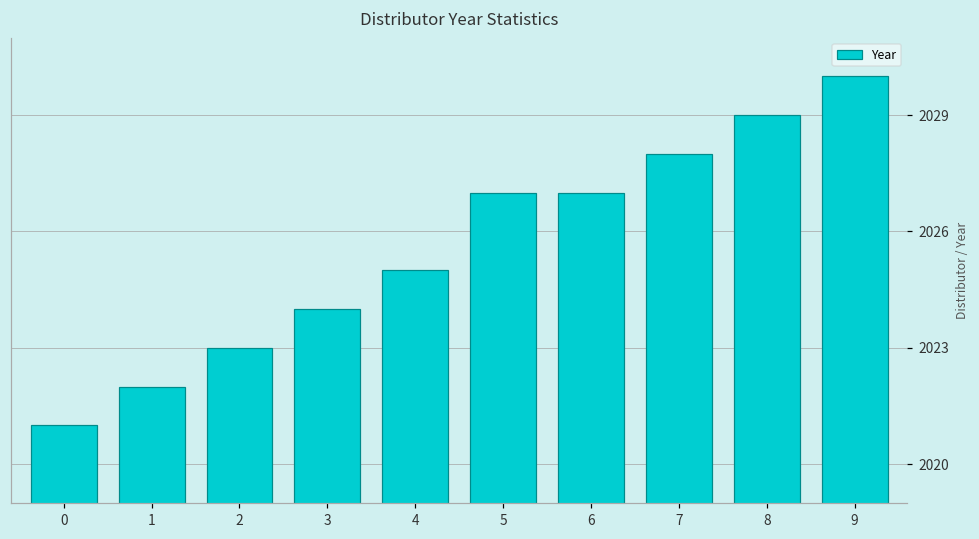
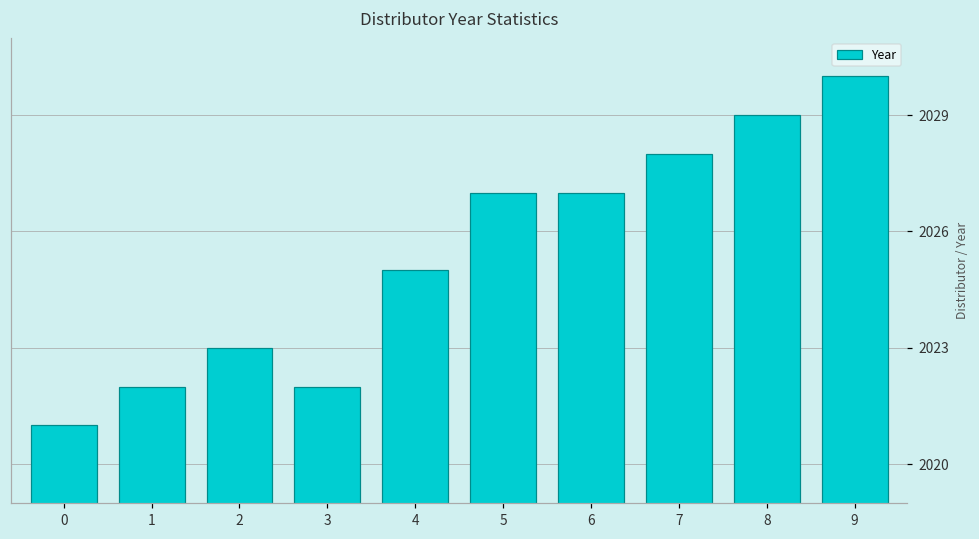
3: 2024 -> 2022
